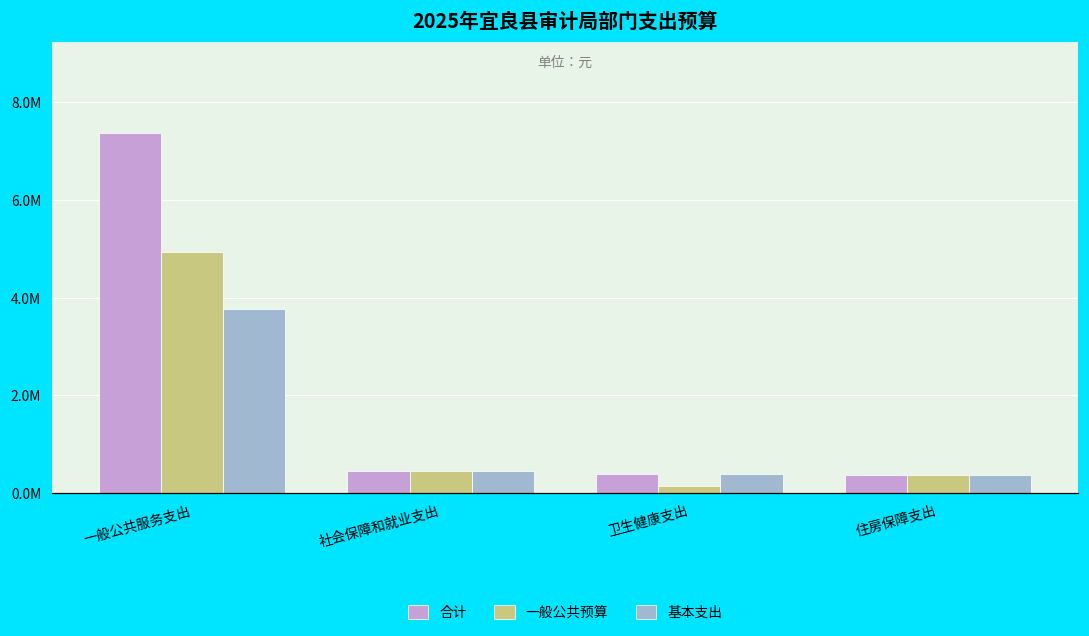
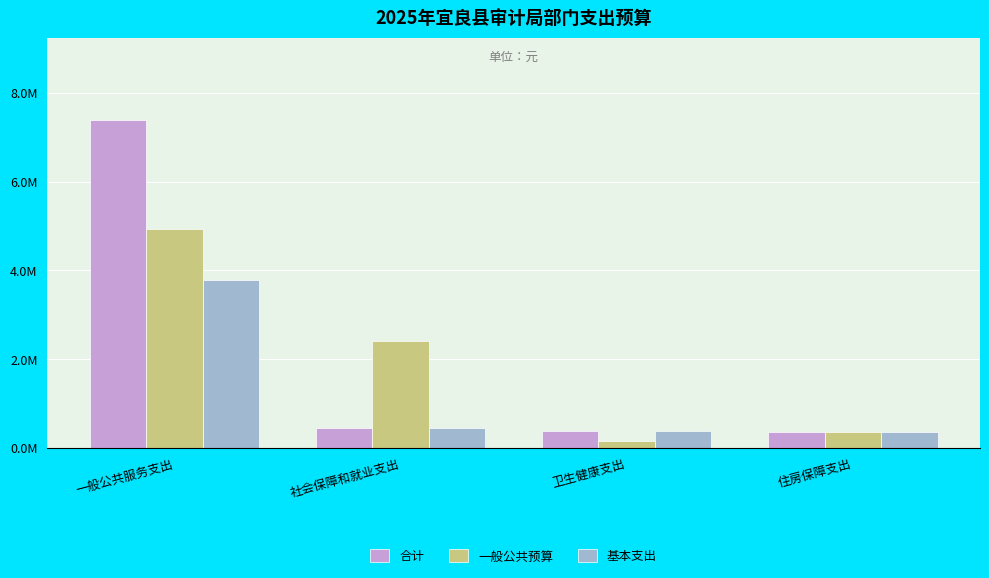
一般公共预算, 社会保障和就业支出: 500000 -> 2400000
